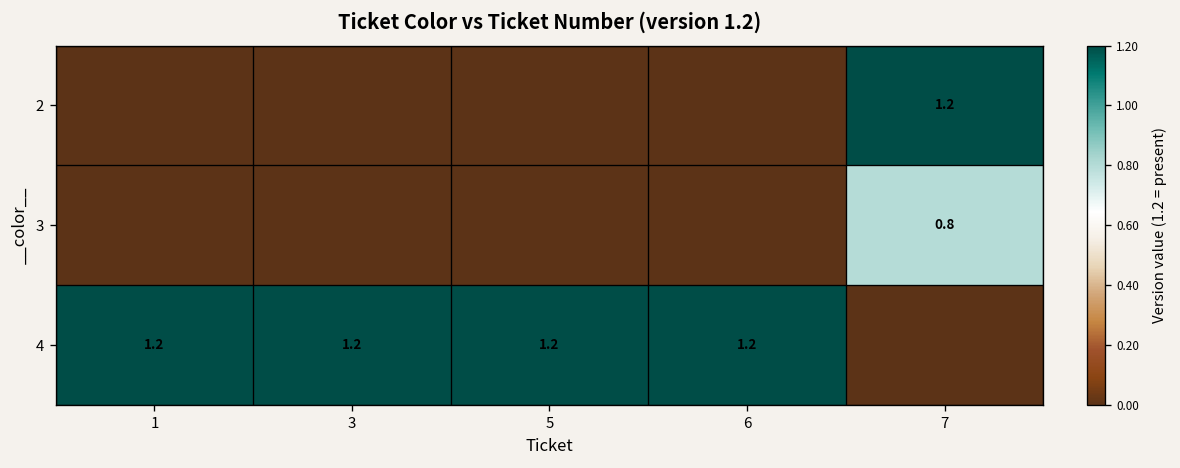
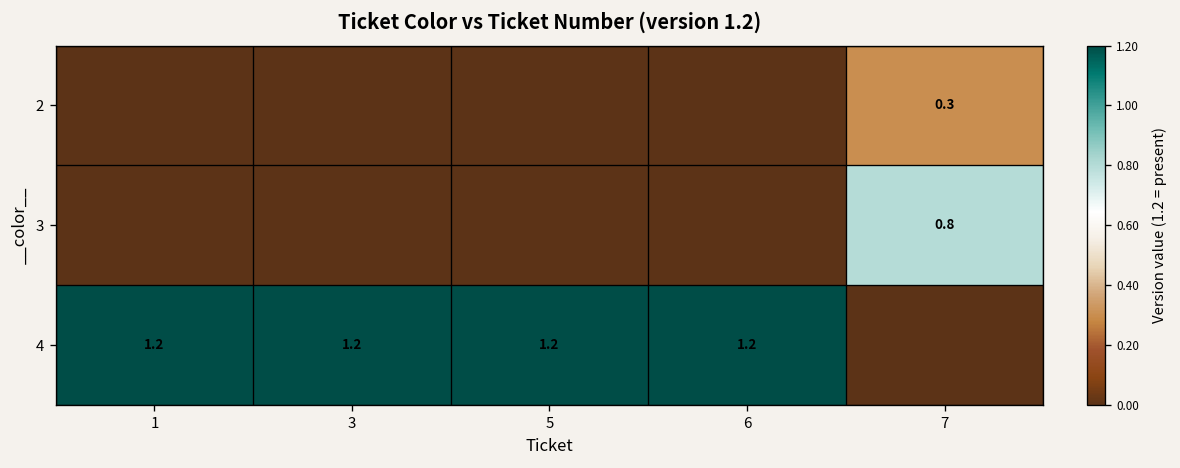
2, 7: 1.2 -> 0.3
